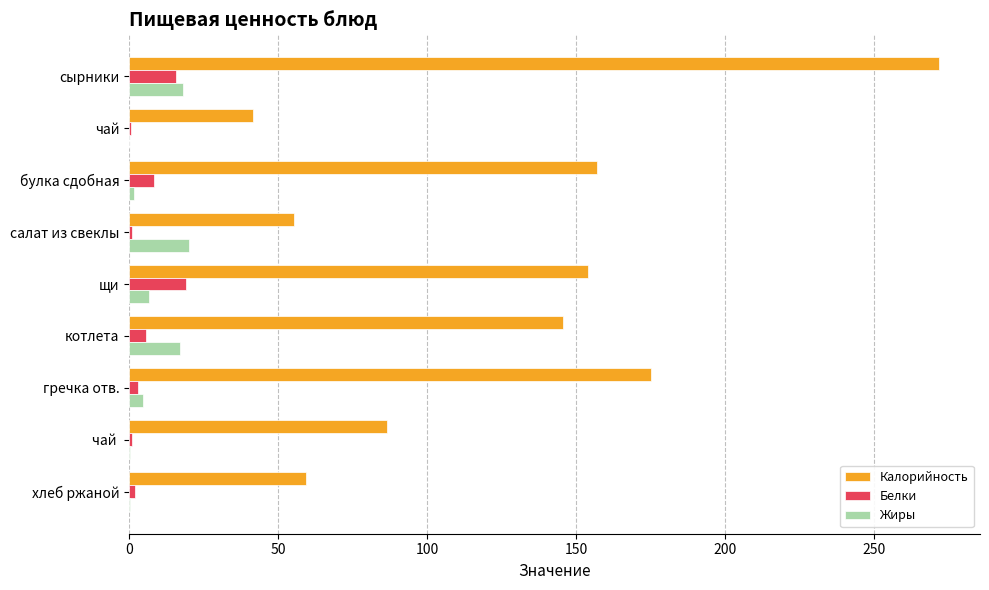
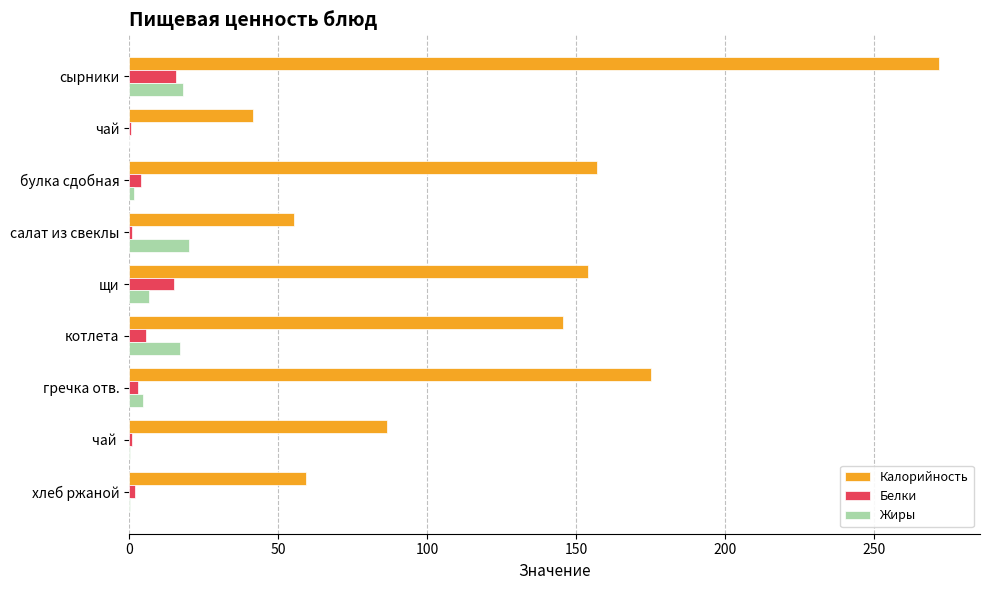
Белки, булка сдобная: 8 -> 4
Белки, щи: 19 -> 15
